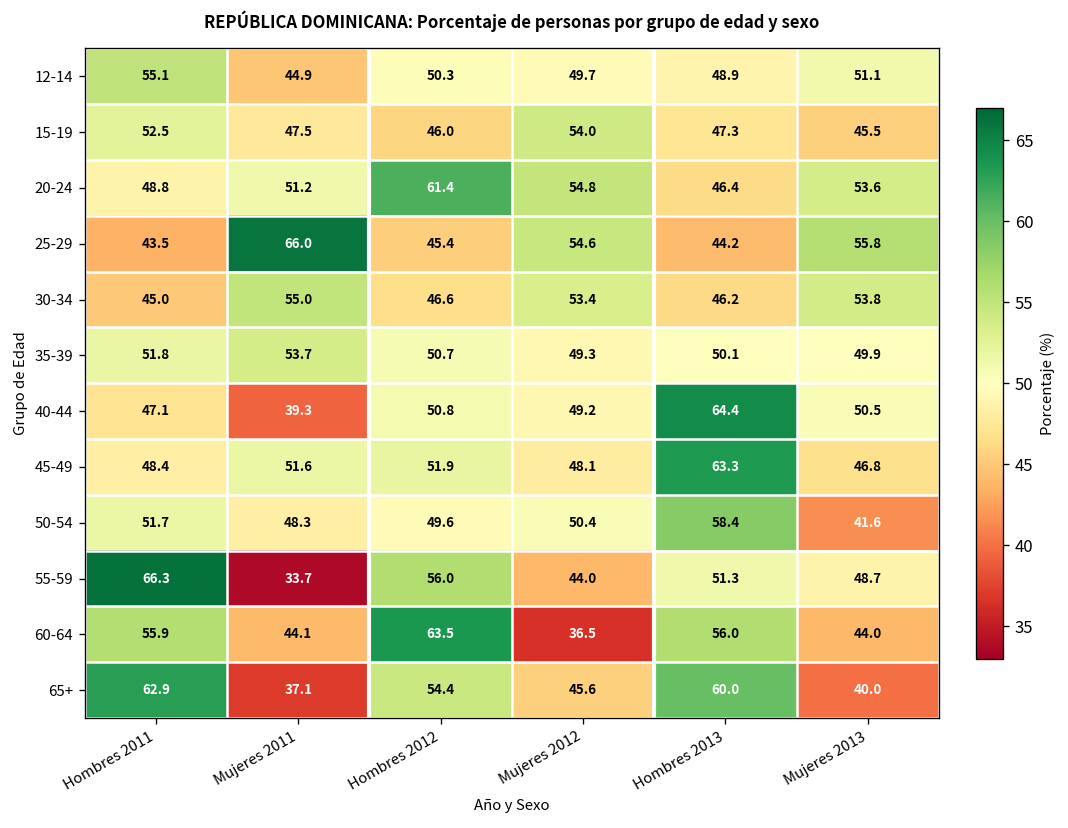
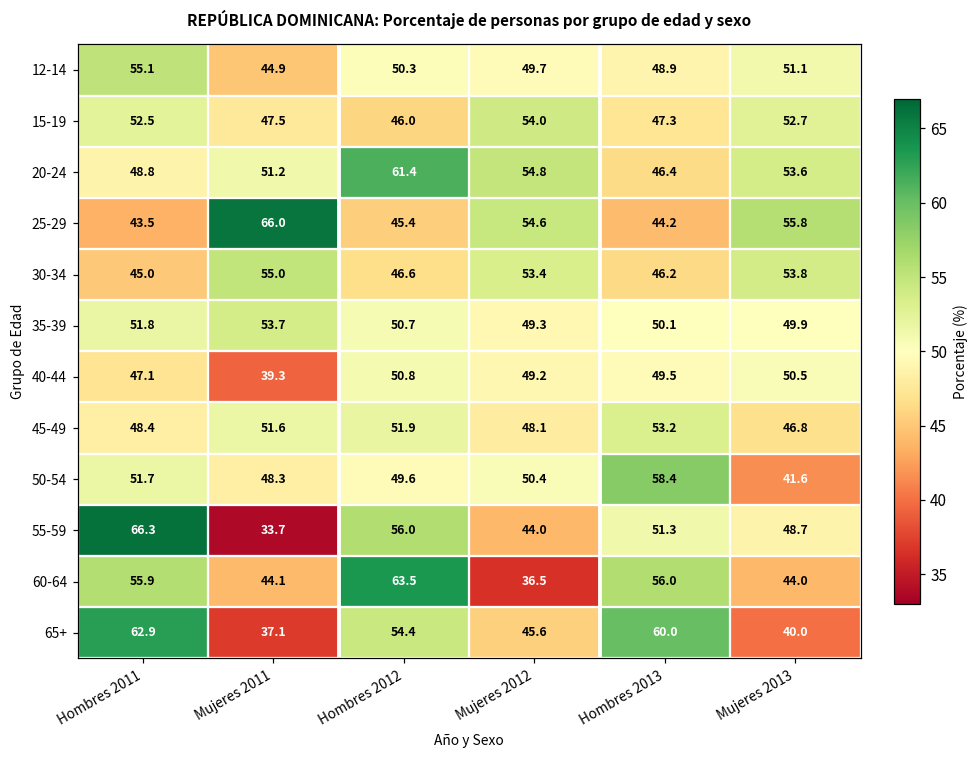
15-19, Mujeres 2013: 45.5 -> 52.7
40-44, Hombres 2013: 64.4 -> 49.5
45-49, Hombres 2013: 63.3 -> 53.2
